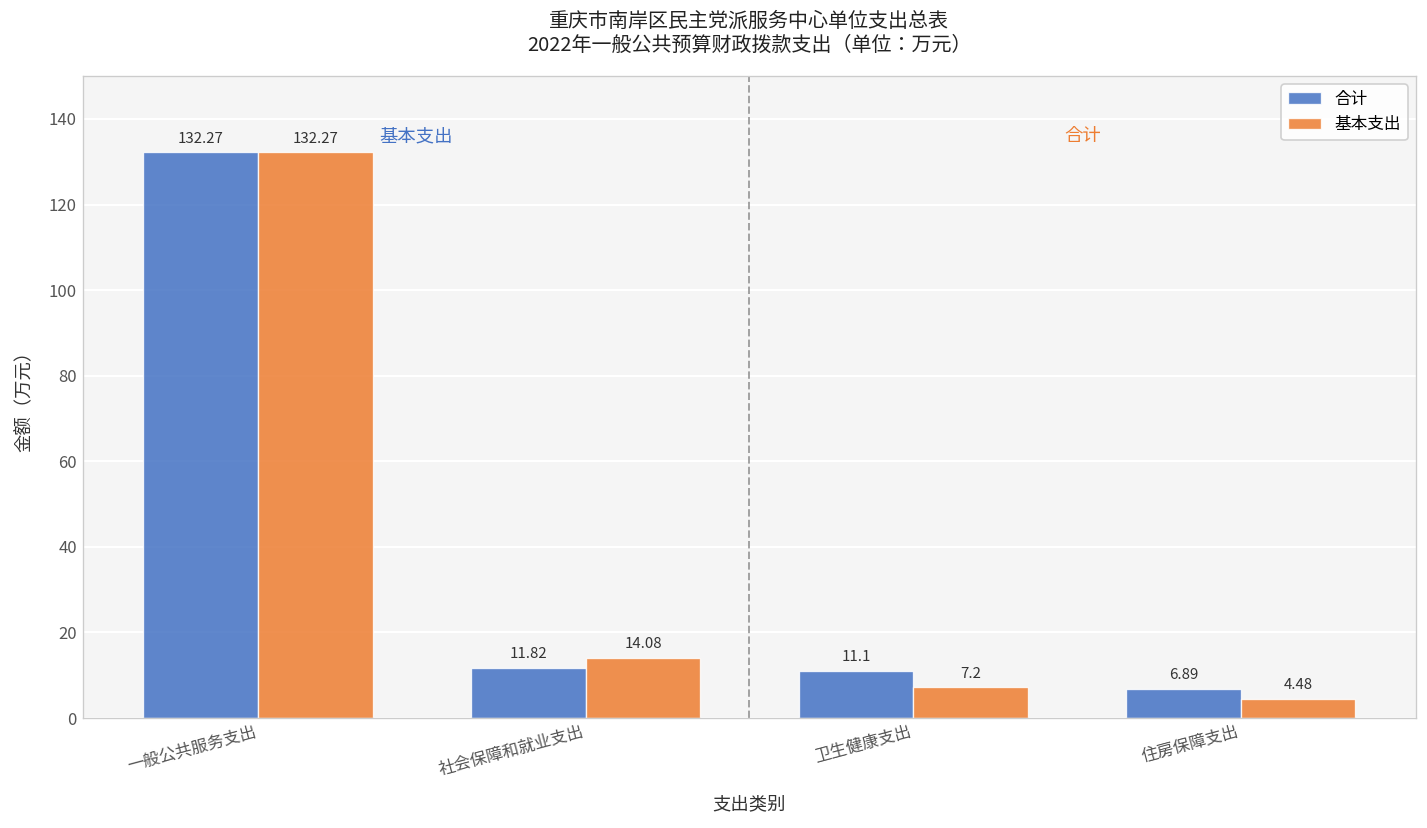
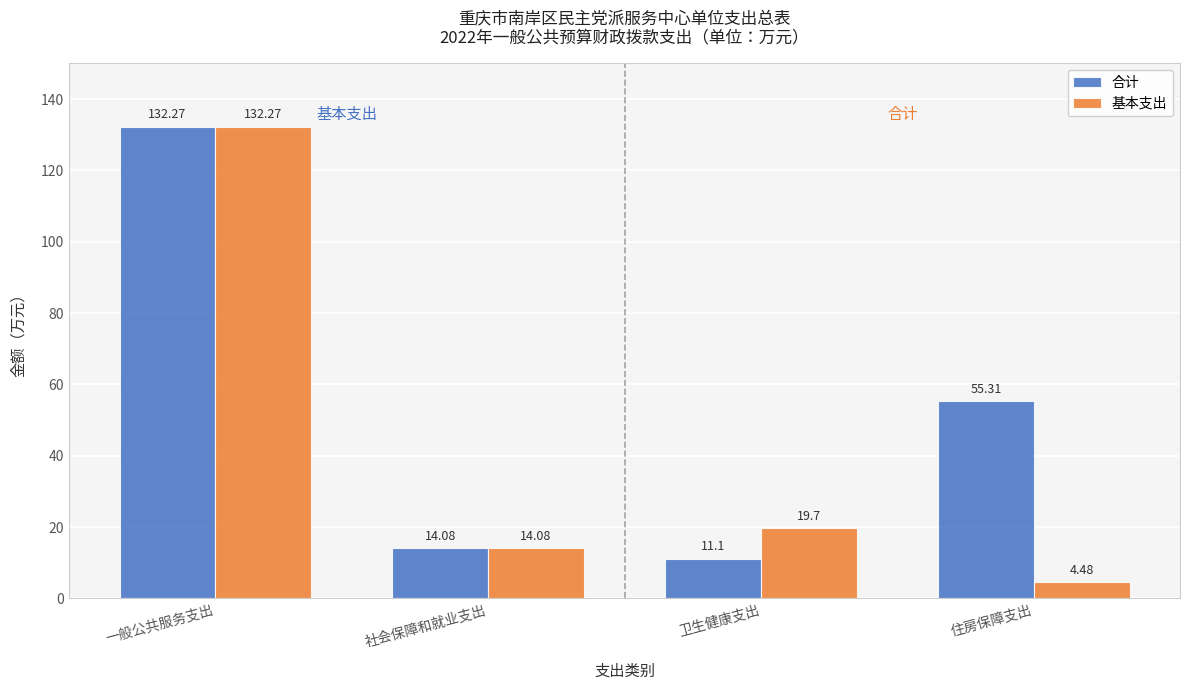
合计, 社会保障和就业支出: 11.82 -> 14.08
基本支出, 卫生健康支出: 7.2 -> 19.7
合计, 住房保障支出: 6.89 -> 55.31
